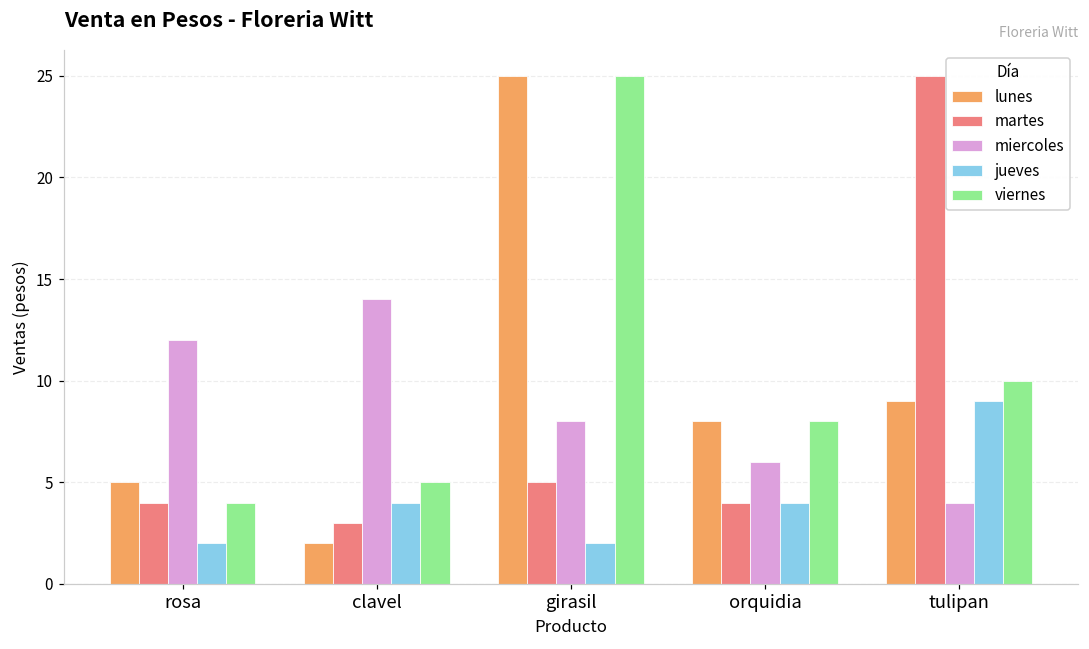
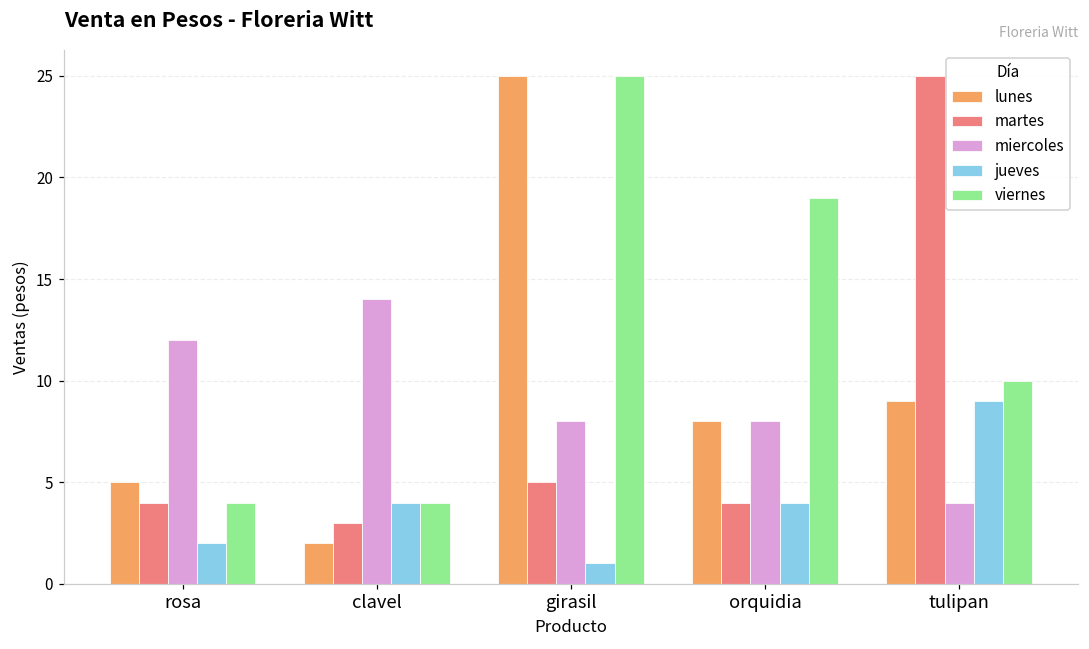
viernes, clavel: 5 -> 4
jueves, girasil: 2 -> 1
miercoles, orquidia: 6 -> 8
viernes, orquidia: 8 -> 19
